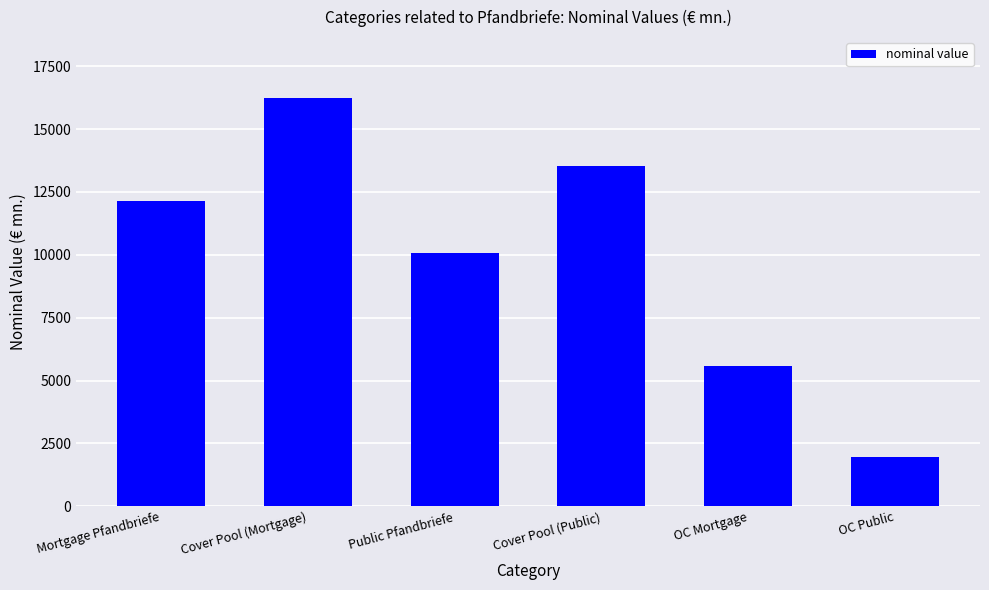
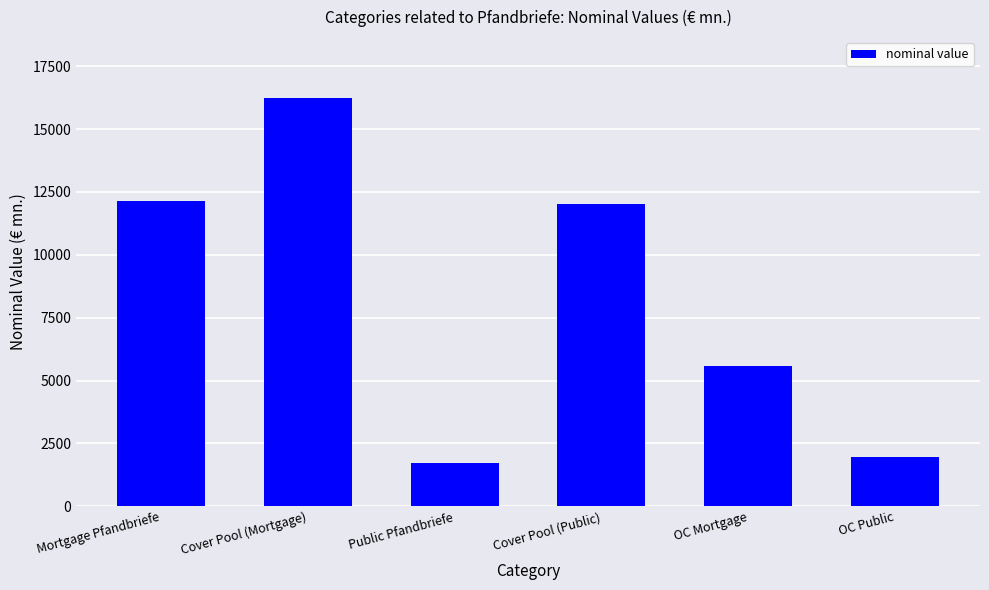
Public Pfandbriefe: 10100 -> 1700
Cover Pool (Public): 13500 -> 12000
